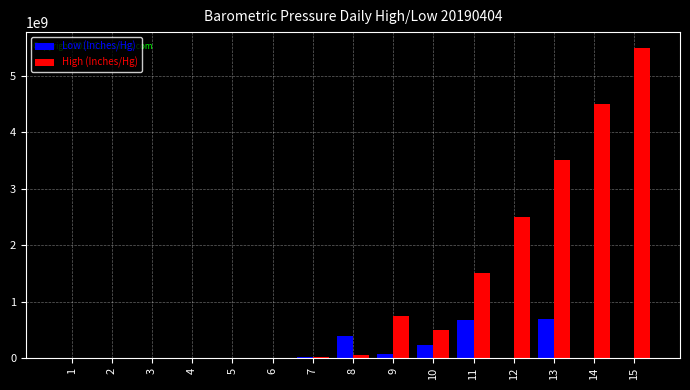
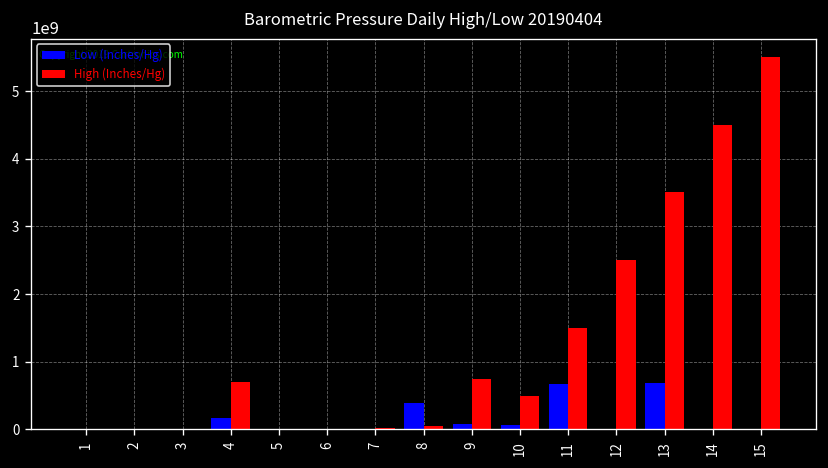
Low (Inches/Hg), 4: 0 -> 200000000
High (Inches/Hg), 4: 0 -> 700000000
Low (Inches/Hg), 10: 200000000 -> 100000000
